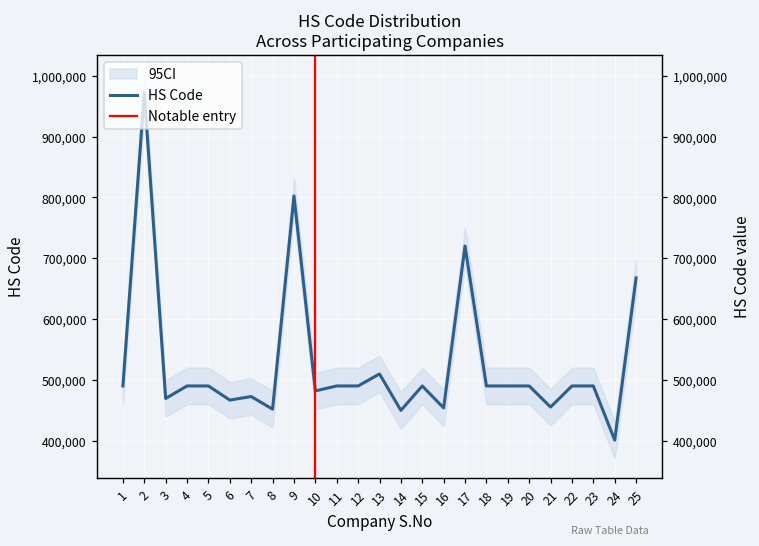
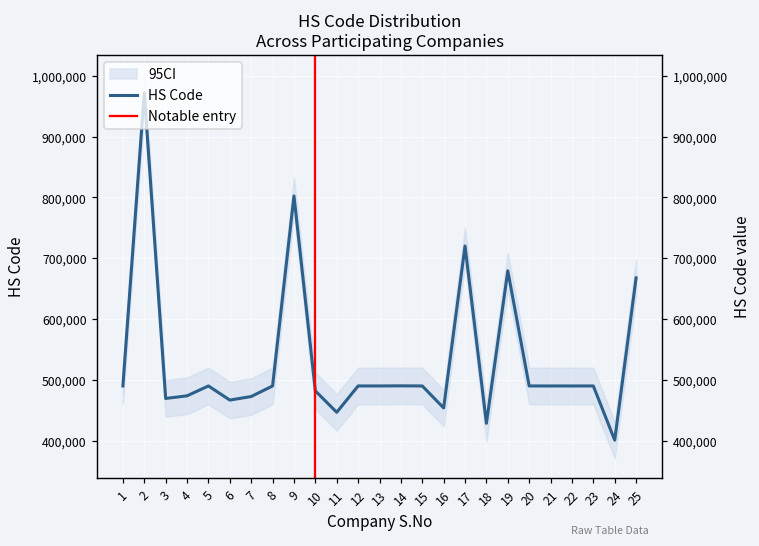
HS Code, 4: 490,000 -> 470,000
HS Code, 8: 450,000 -> 490,000
HS Code, 11: 490,000 -> 450,000
HS Code, 13: 510,000 -> 490,000
HS Code, 14: 450,000 -> 490,000
HS Code, 18: 490,000 -> 430,000
HS Code, 19: 490,000 -> 680,000
HS Code, 21: 460,000 -> 490,000
